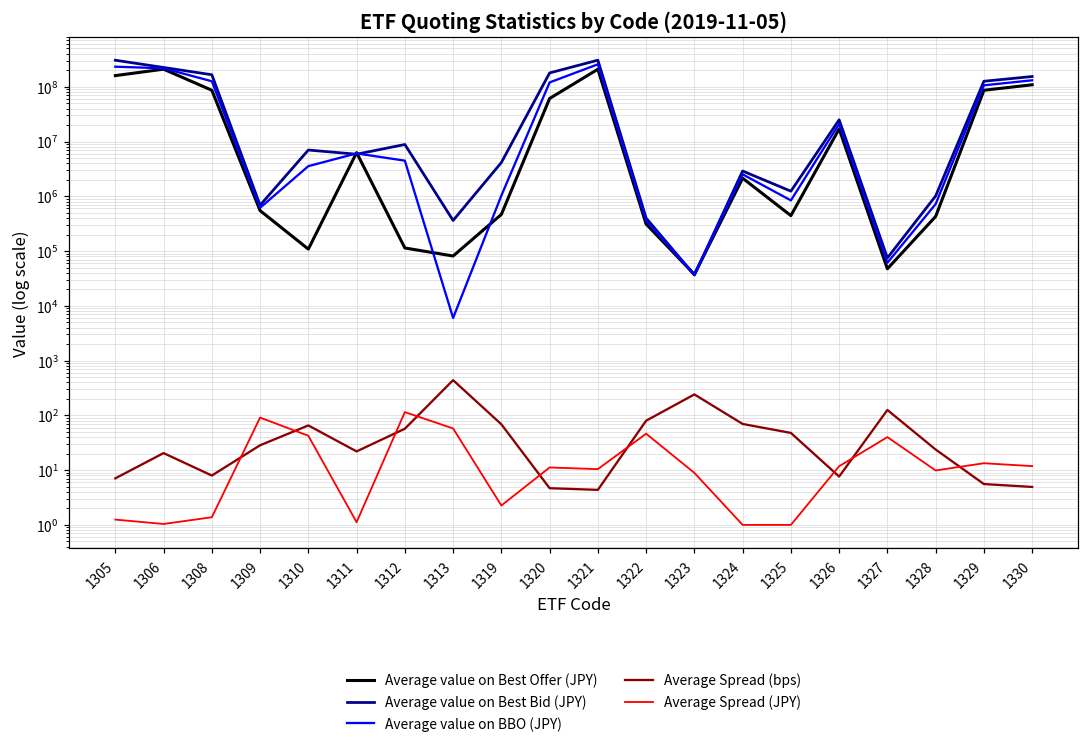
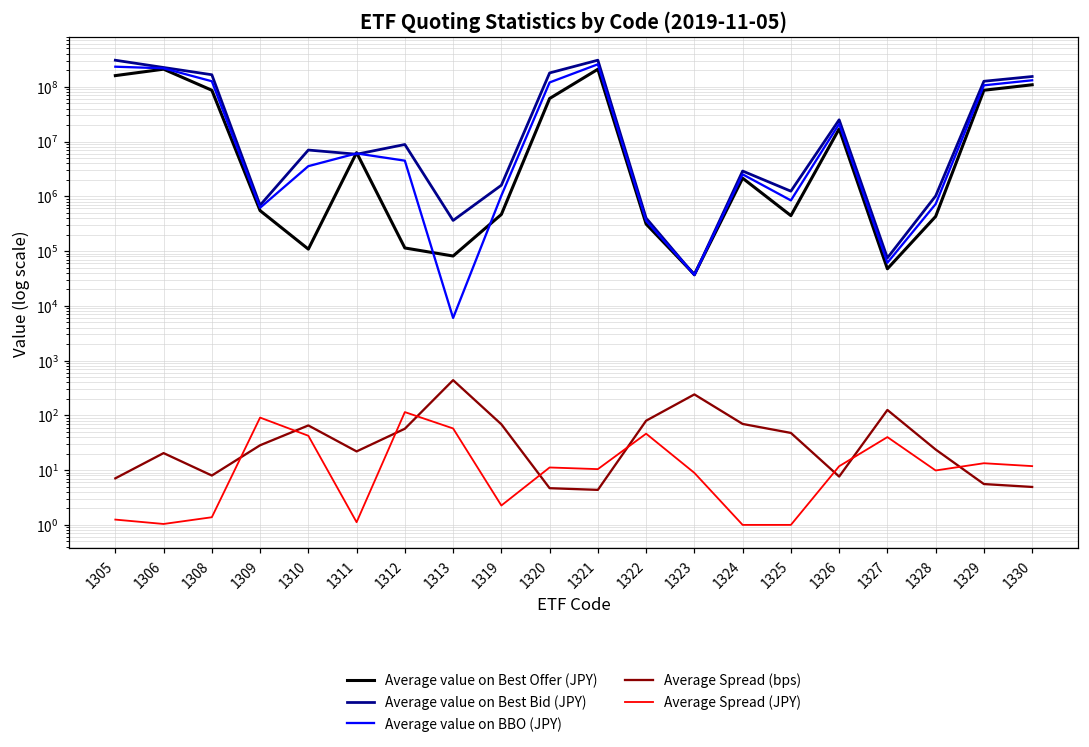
Average value on Best Bid (JPY), 1319: 4000000 -> 1600000
